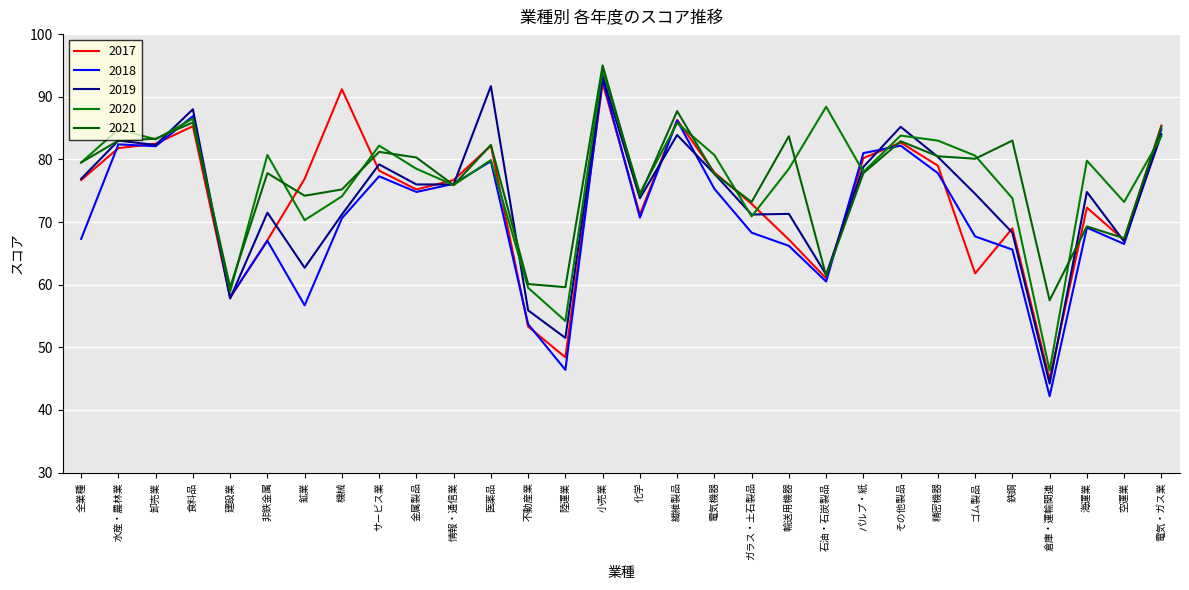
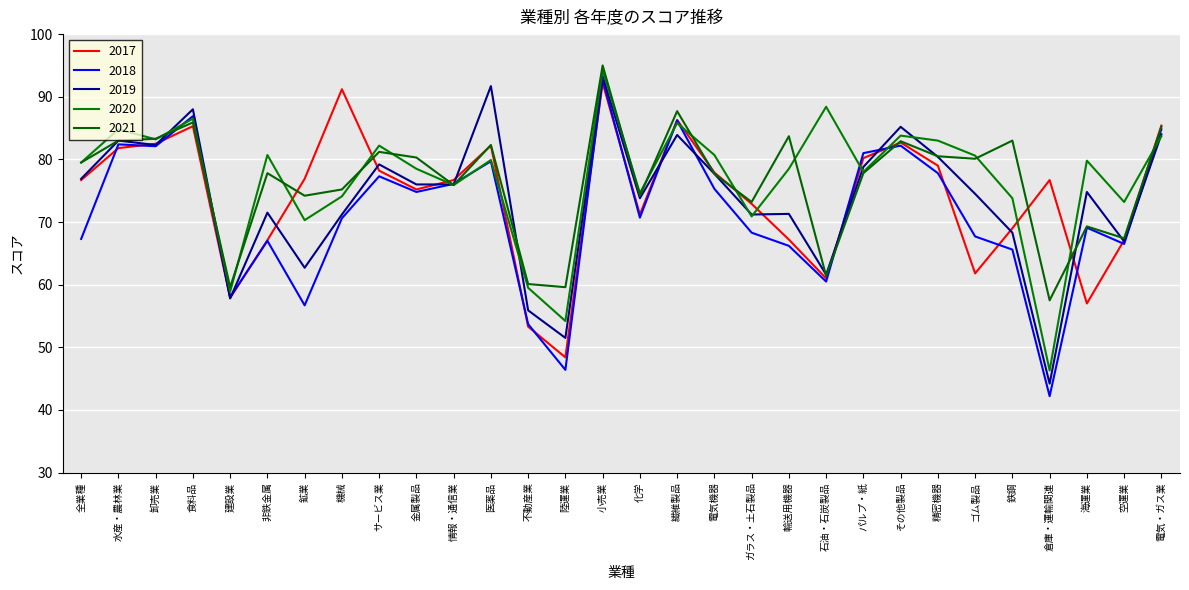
2017, 倉庫・運輸関連: 45 -> 77
2017, 海運業: 72 -> 57
